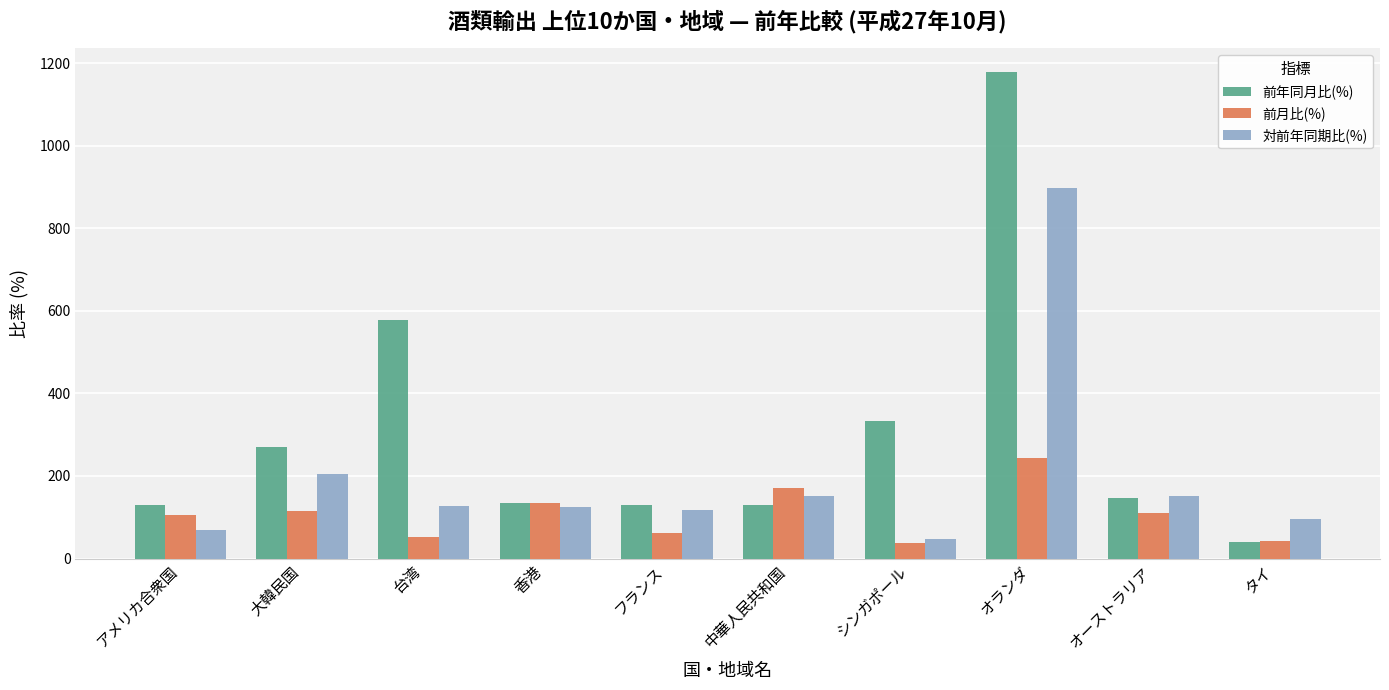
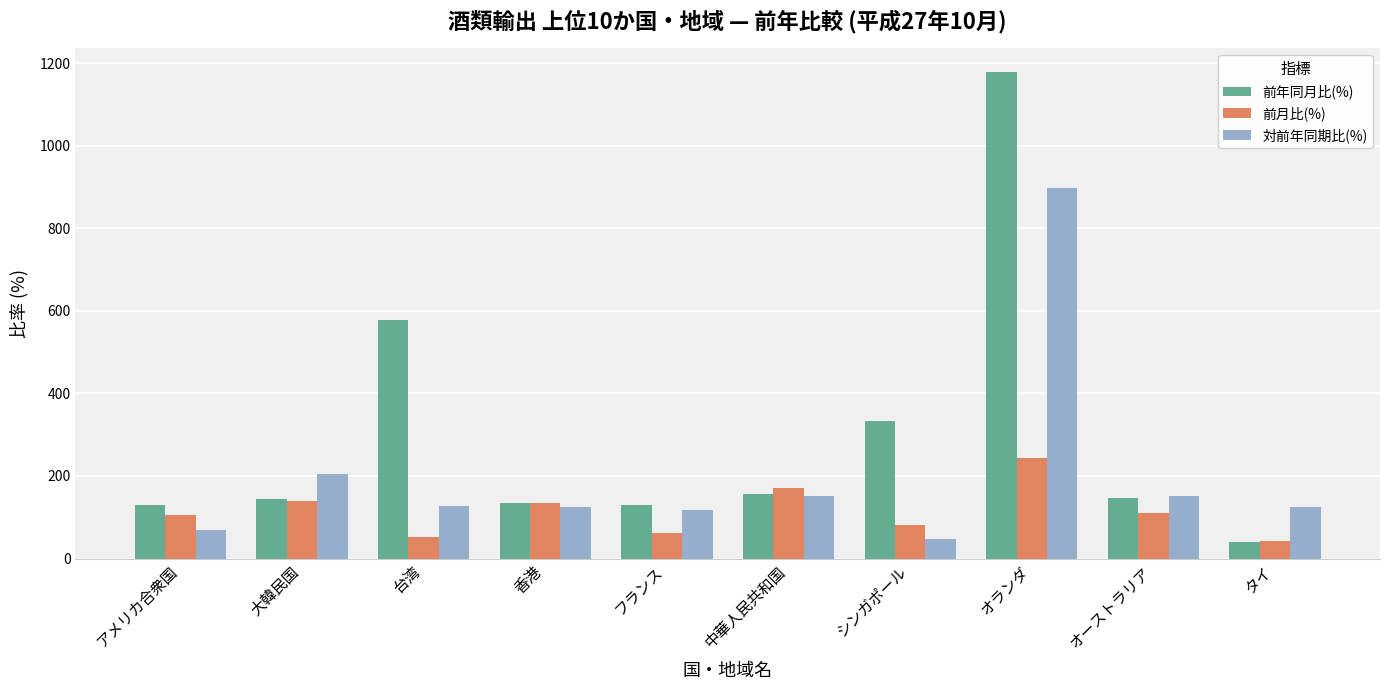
前年同月比(%), 大韓民国: 270 -> 150
前月比(%), 大韓民国: 110 -> 140
前年同月比(%), 中華人民共和国: 130 -> 160
前月比(%), シンガポール: 40 -> 80
対前年同期比(%), タイ: 90 -> 120
